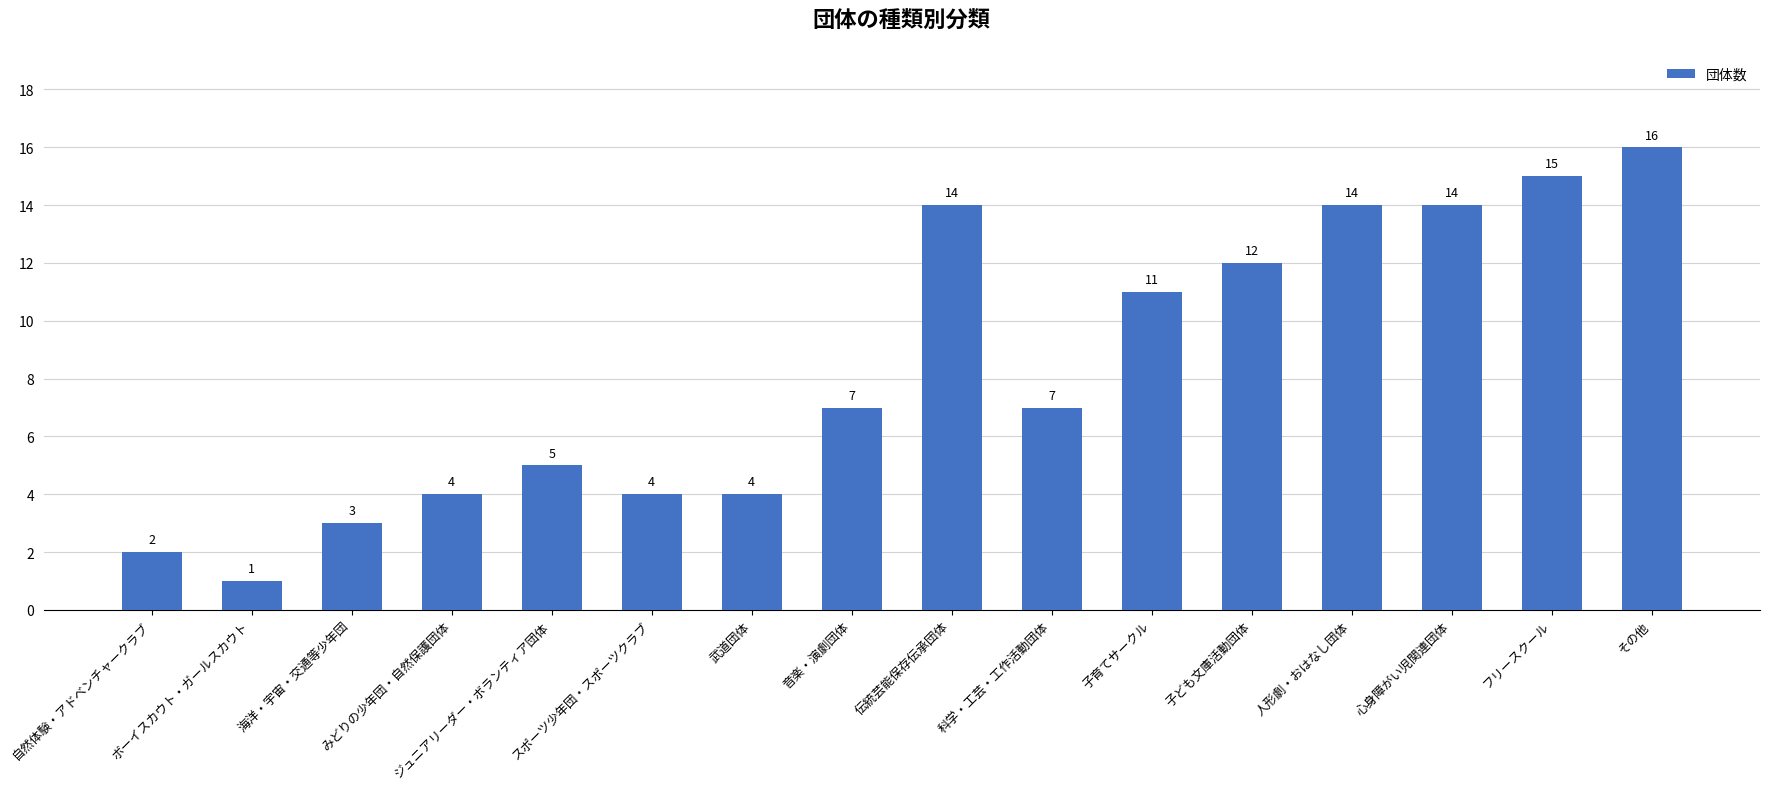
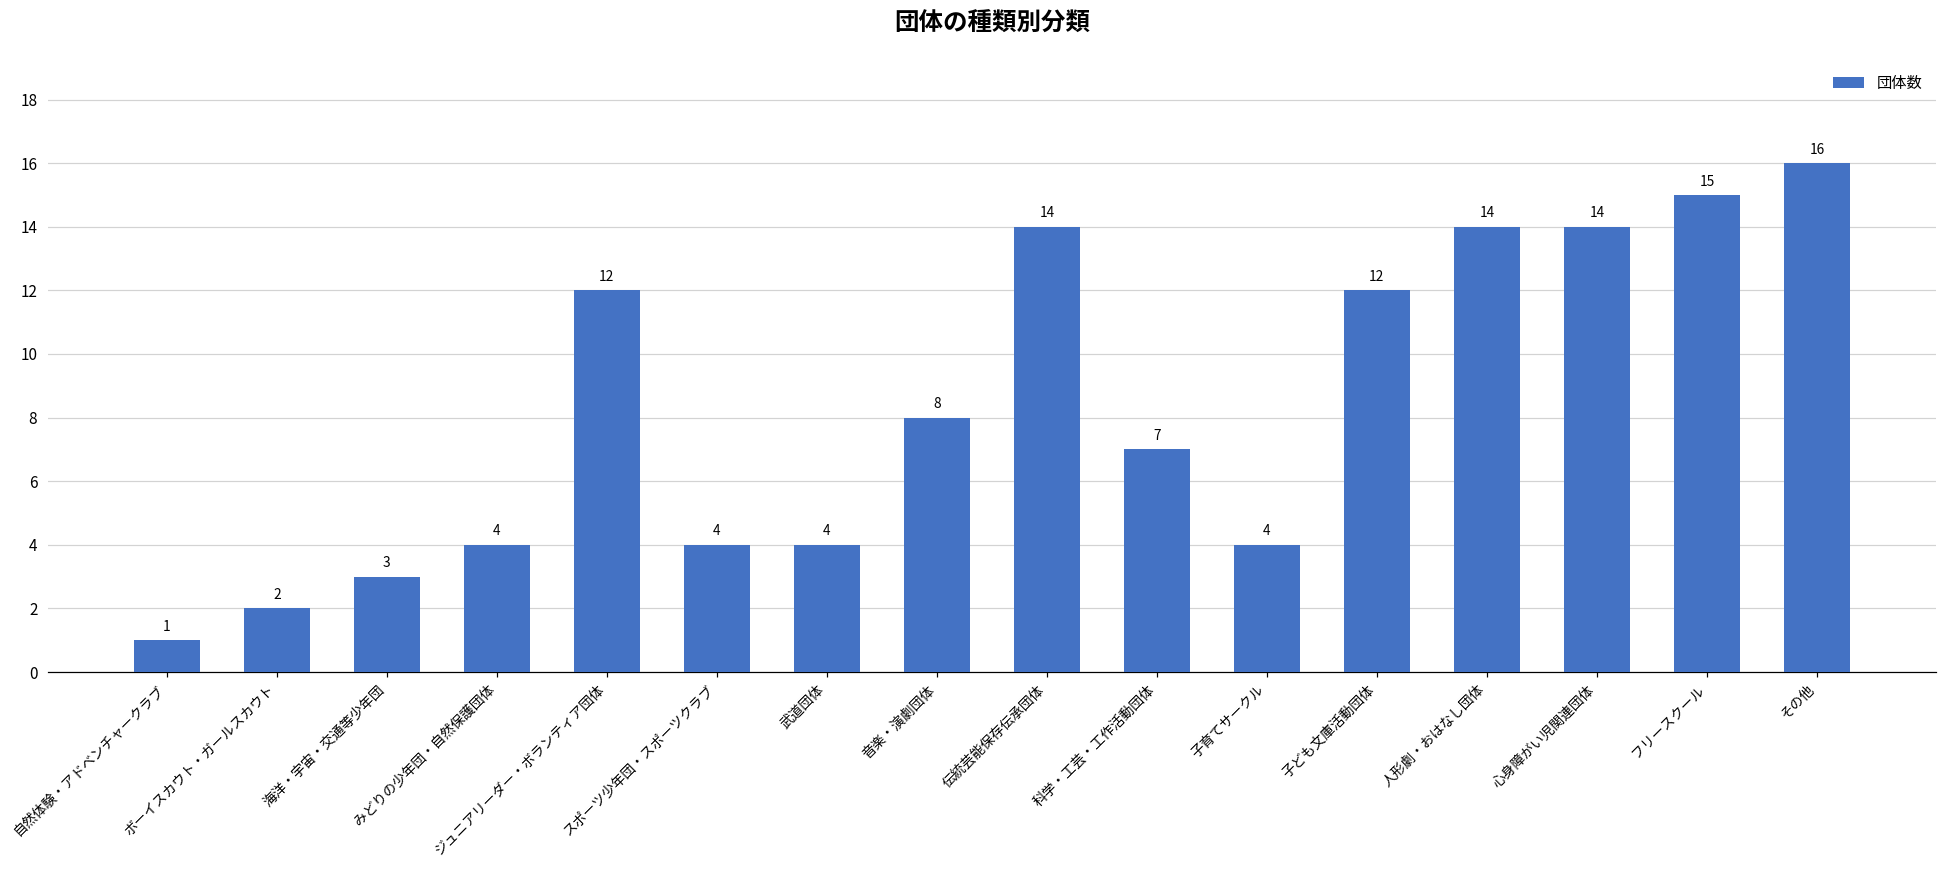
自然体験・アドベンチャークラブ: 2 -> 1
ボーイスカウト・ガールスカウト: 1 -> 2
ジュニアリーダー・ボランティア団体: 5 -> 12
音楽・演劇団体: 7 -> 8
子育てサークル: 11 -> 4
